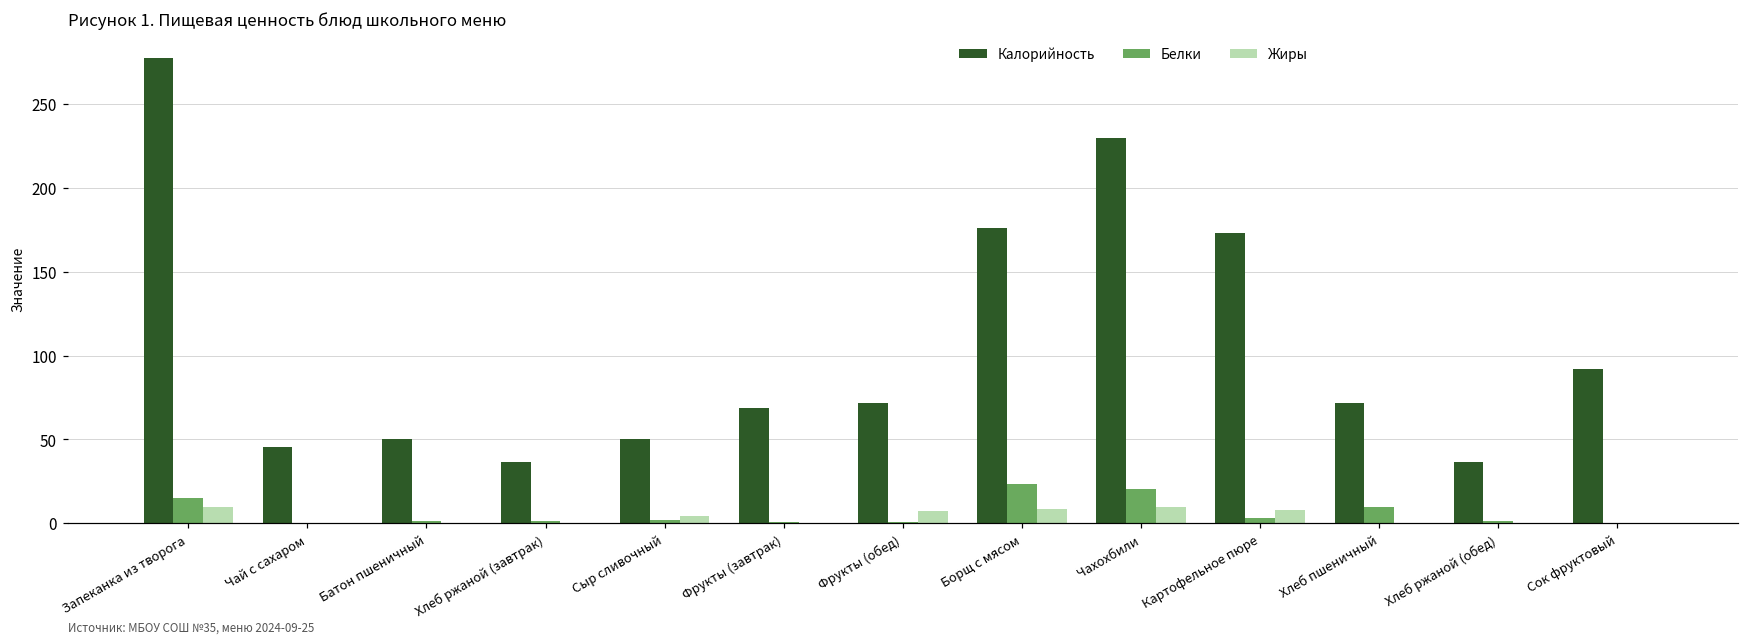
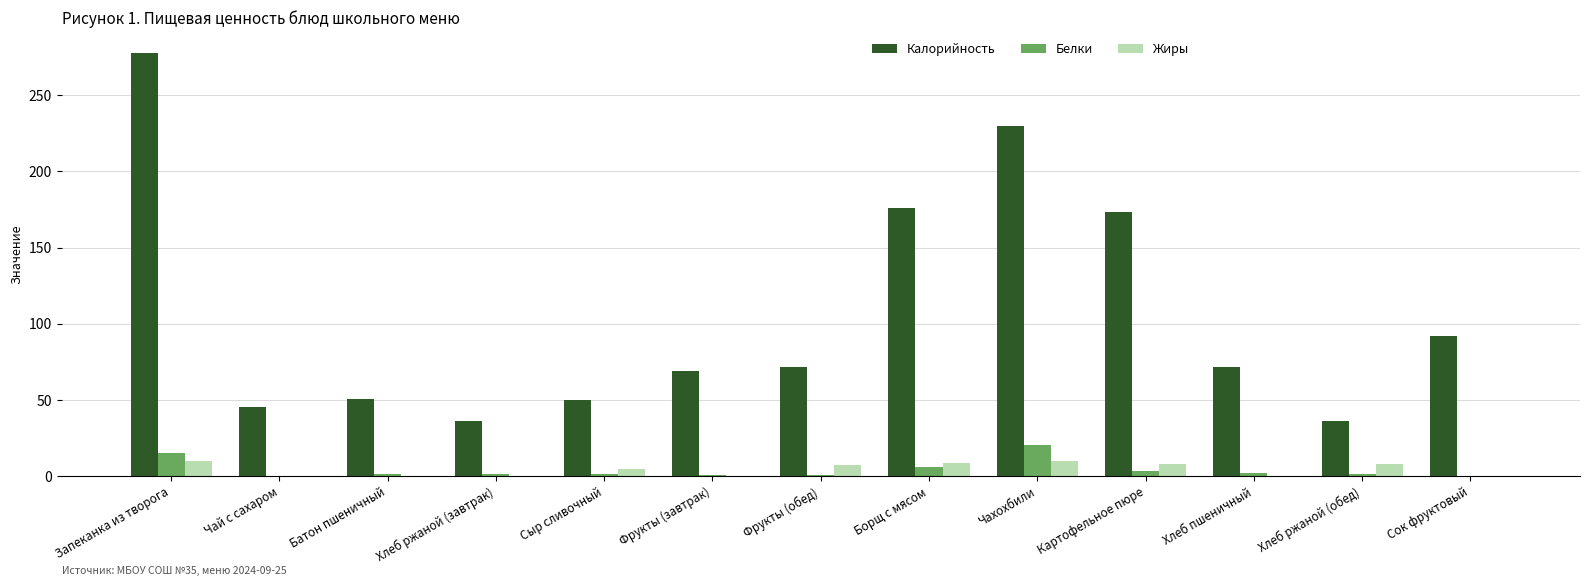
Белки, Борщ с мясом: 24 -> 6
Белки, Хлеб пшеничный: 10 -> 2
Жиры, Хлеб ржаной (обед): 0 -> 8
